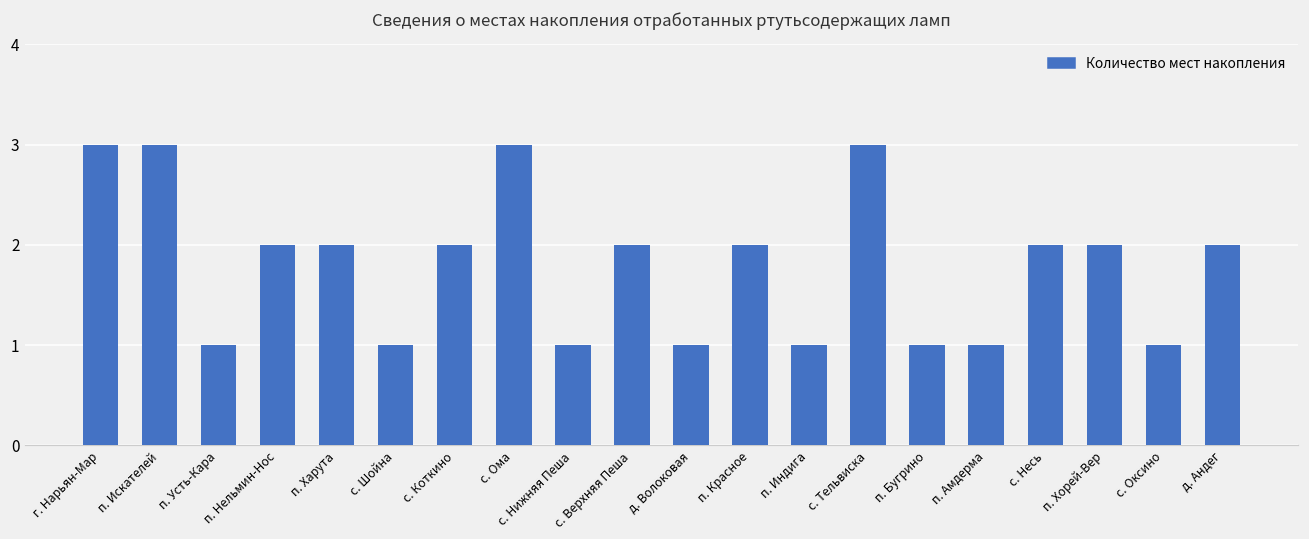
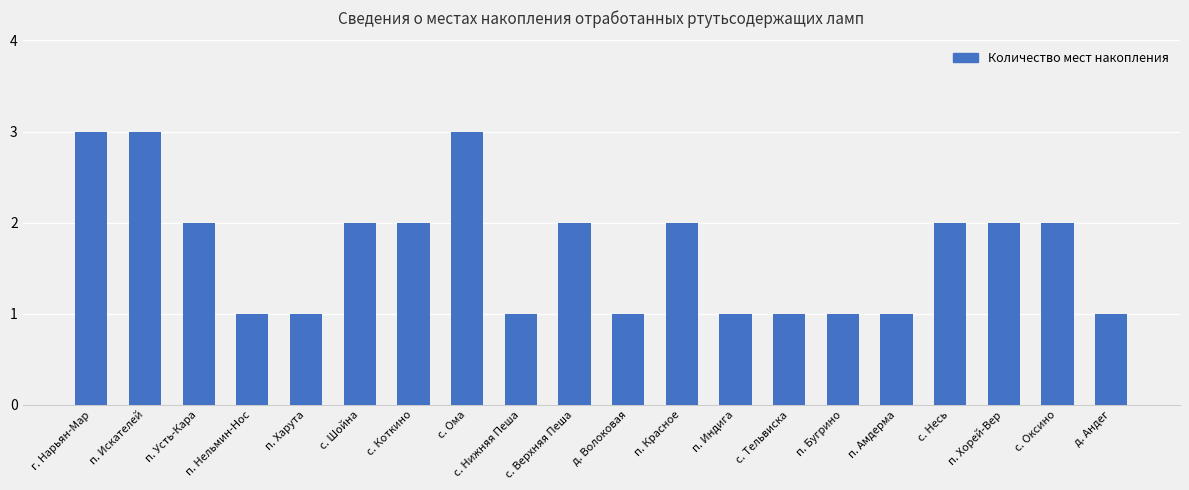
п. Усть-Кара: 1 -> 2
п. Нельмин-Нос: 2 -> 1
п. Харута: 2 -> 1
с. Шойна: 1 -> 2
с. Тельвиска: 3 -> 1
с. Оксино: 1 -> 2
д. Андег: 2 -> 1
